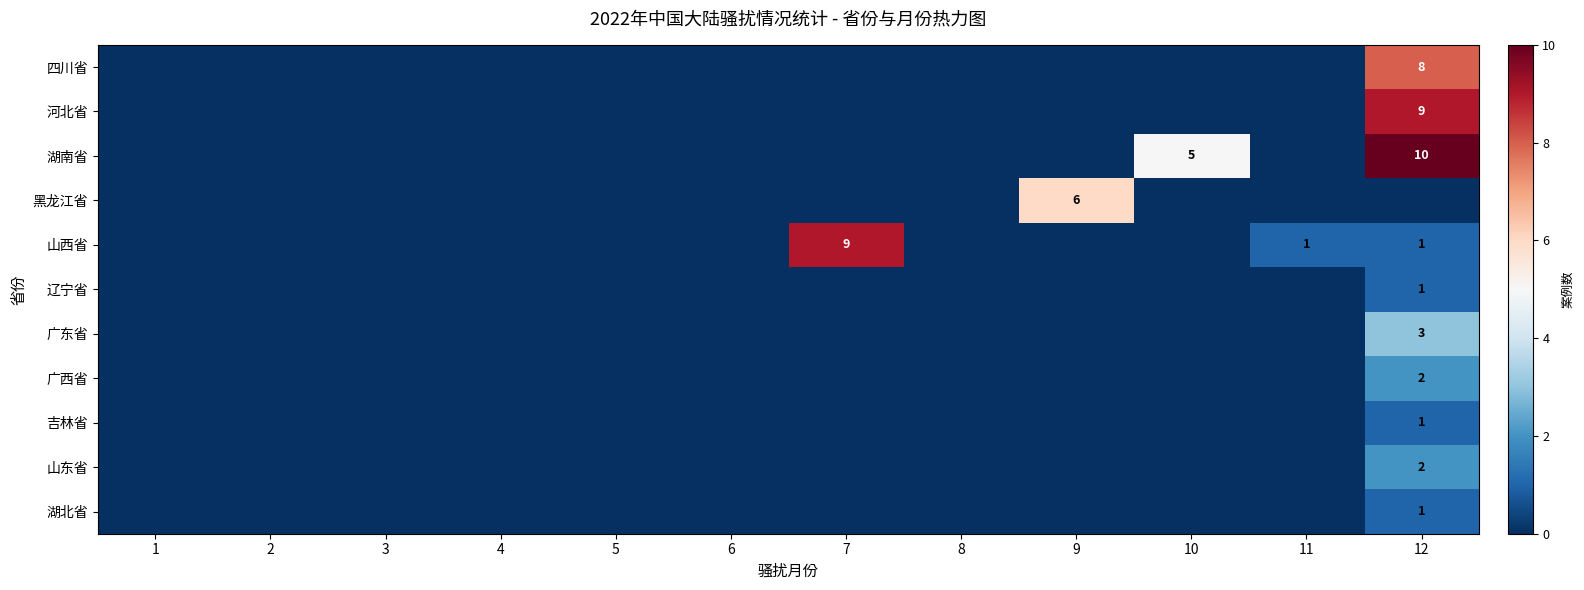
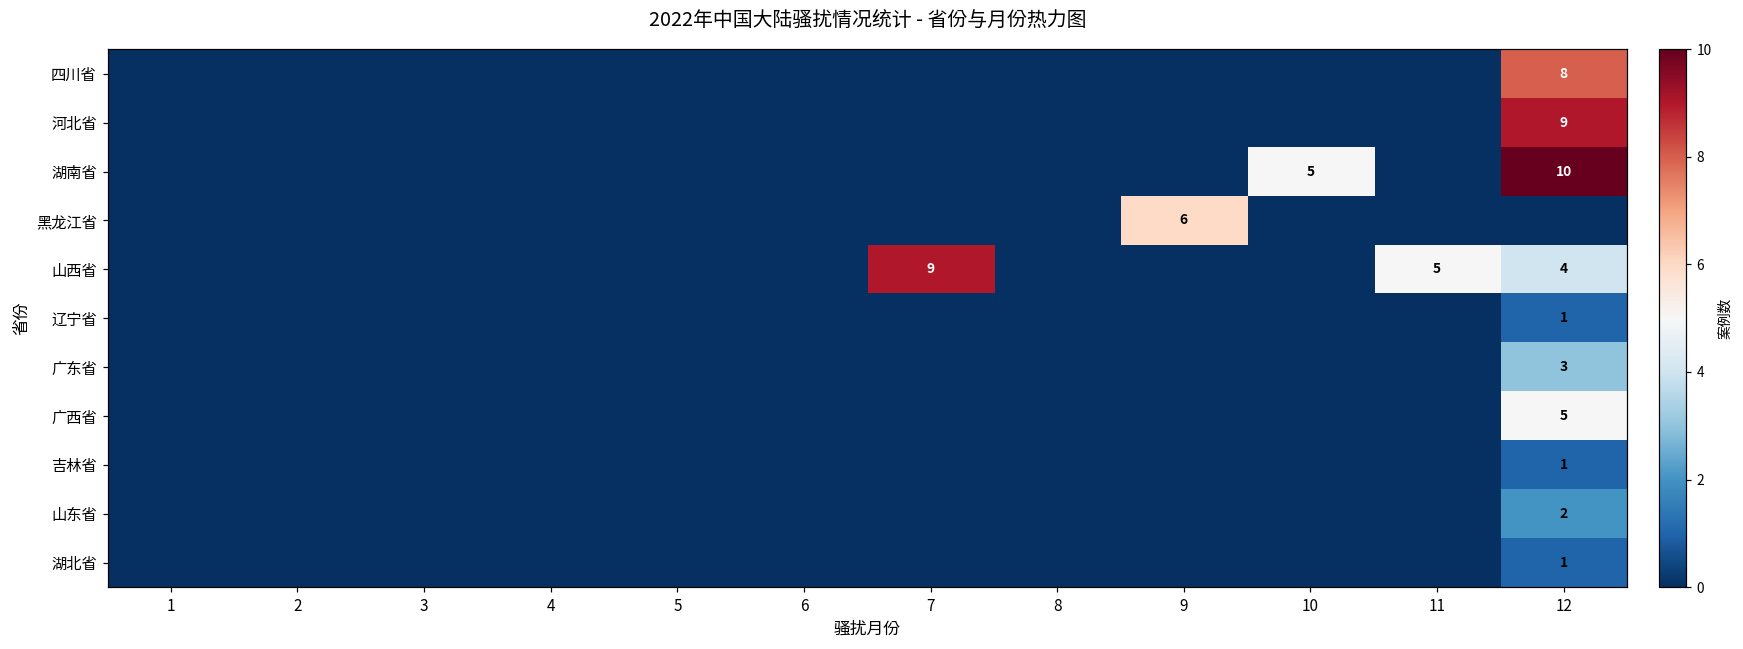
山西省, 11: 1 -> 5
山西省, 12: 1 -> 4
广西省, 12: 2 -> 5
